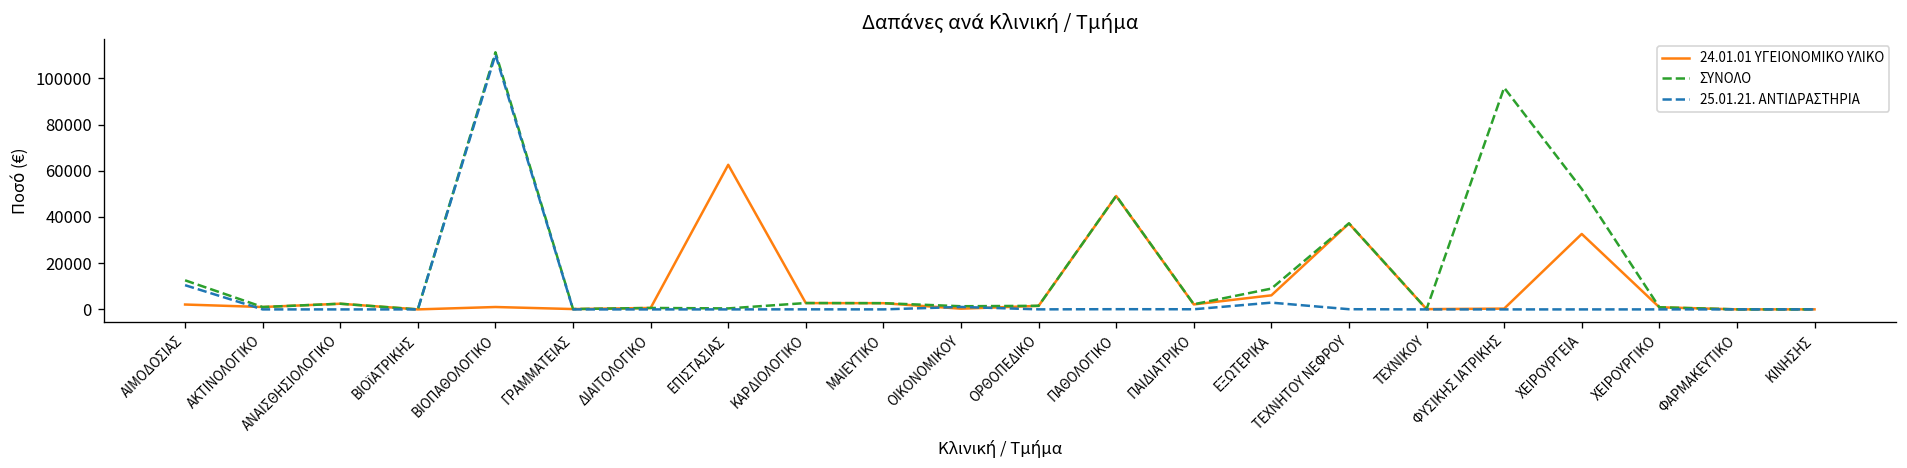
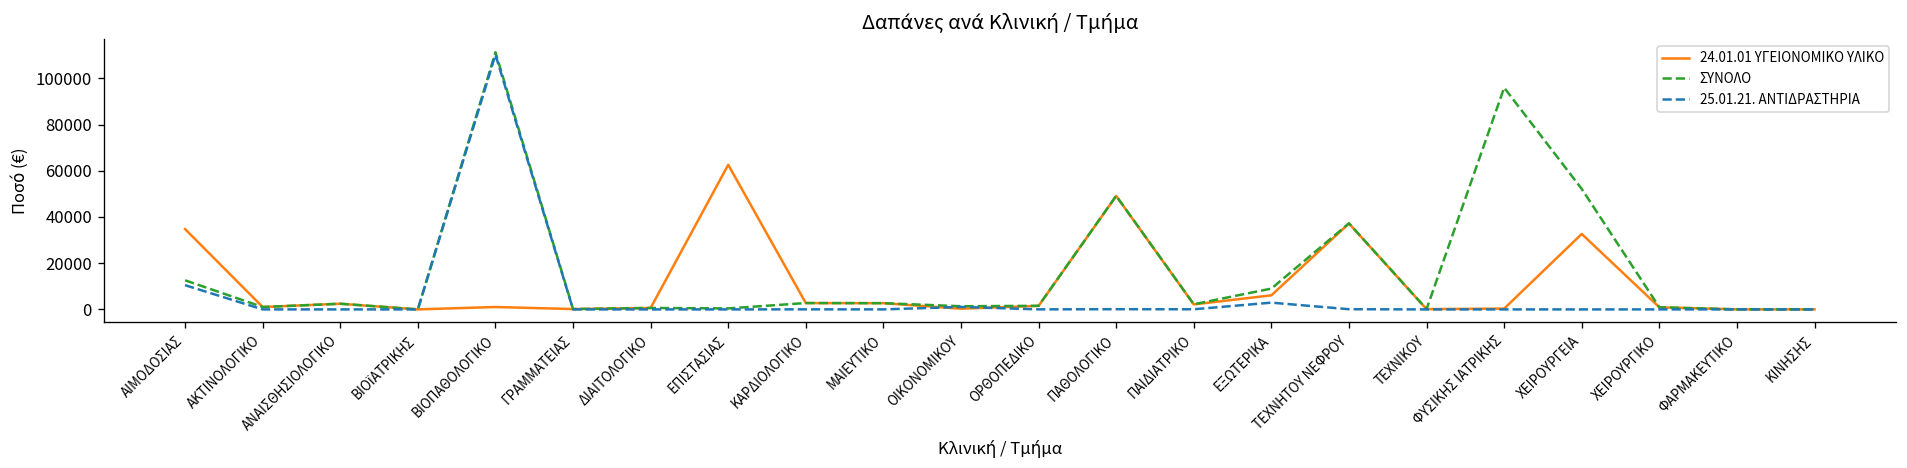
24.01.01 ΥΓΕΙΟΝΟΜΙΚΟ ΥΛΙΚΟ, ΑΙΜΟΔΟΣΙΑΣ: 2000 -> 35000
